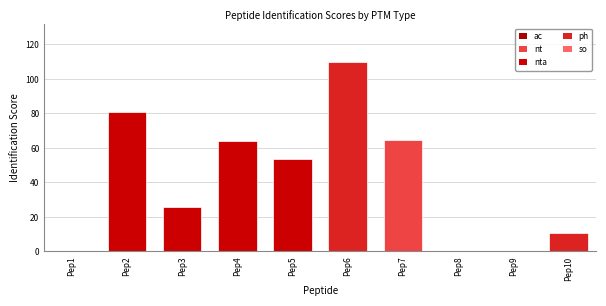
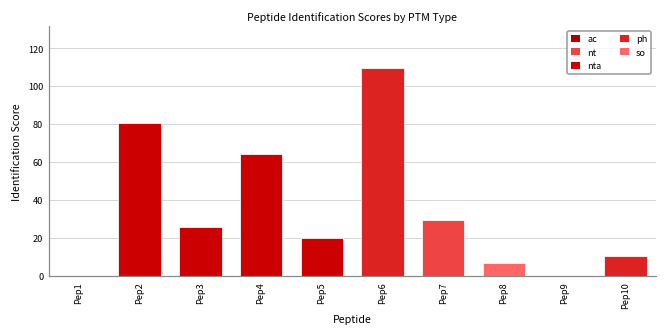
Pep5: 54 -> 20
Pep7: 65 -> 29
Pep8: 0 -> 7
